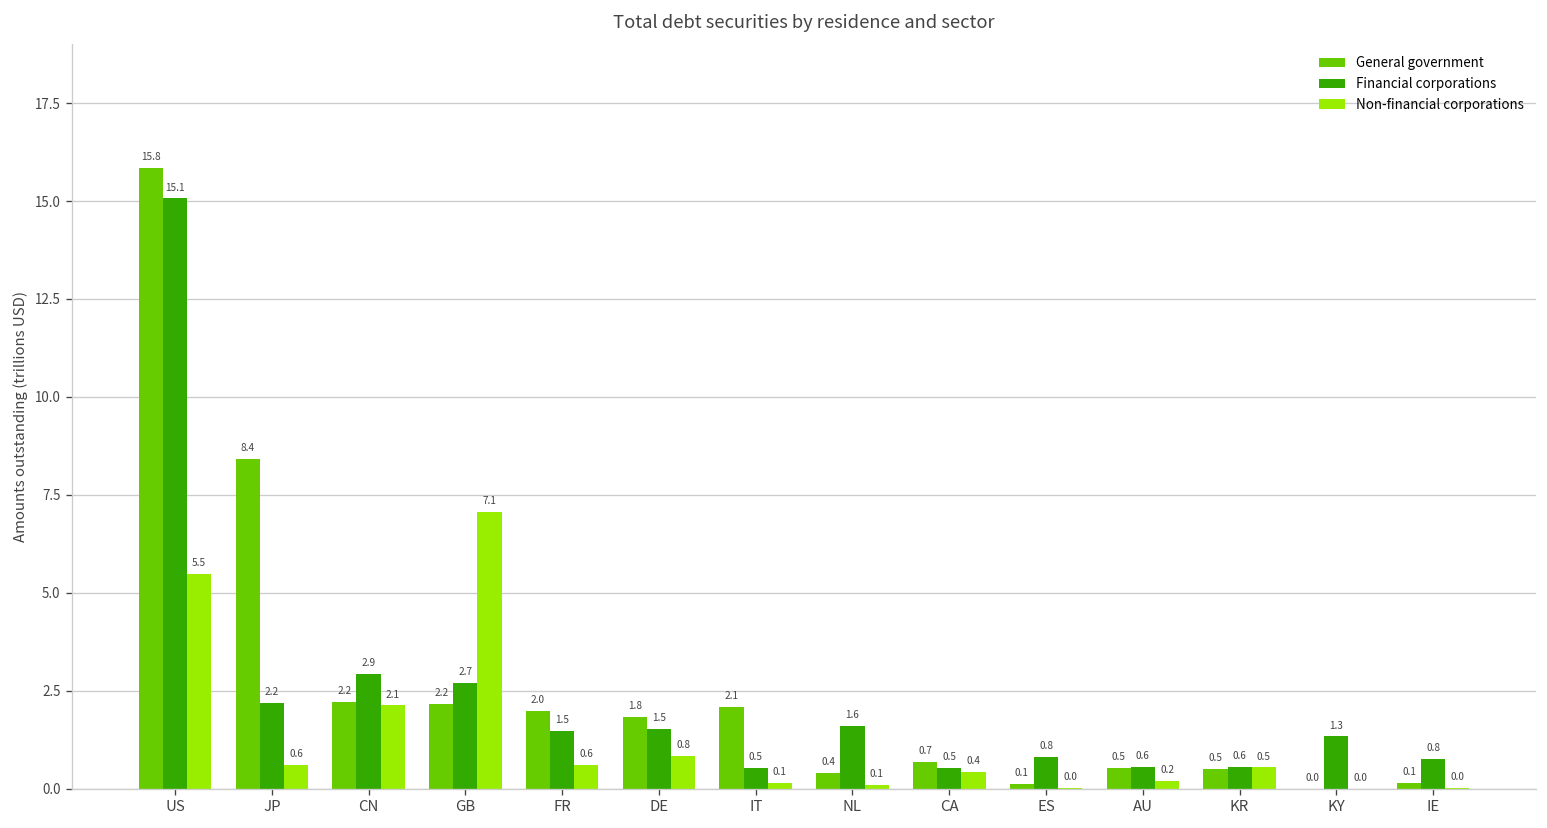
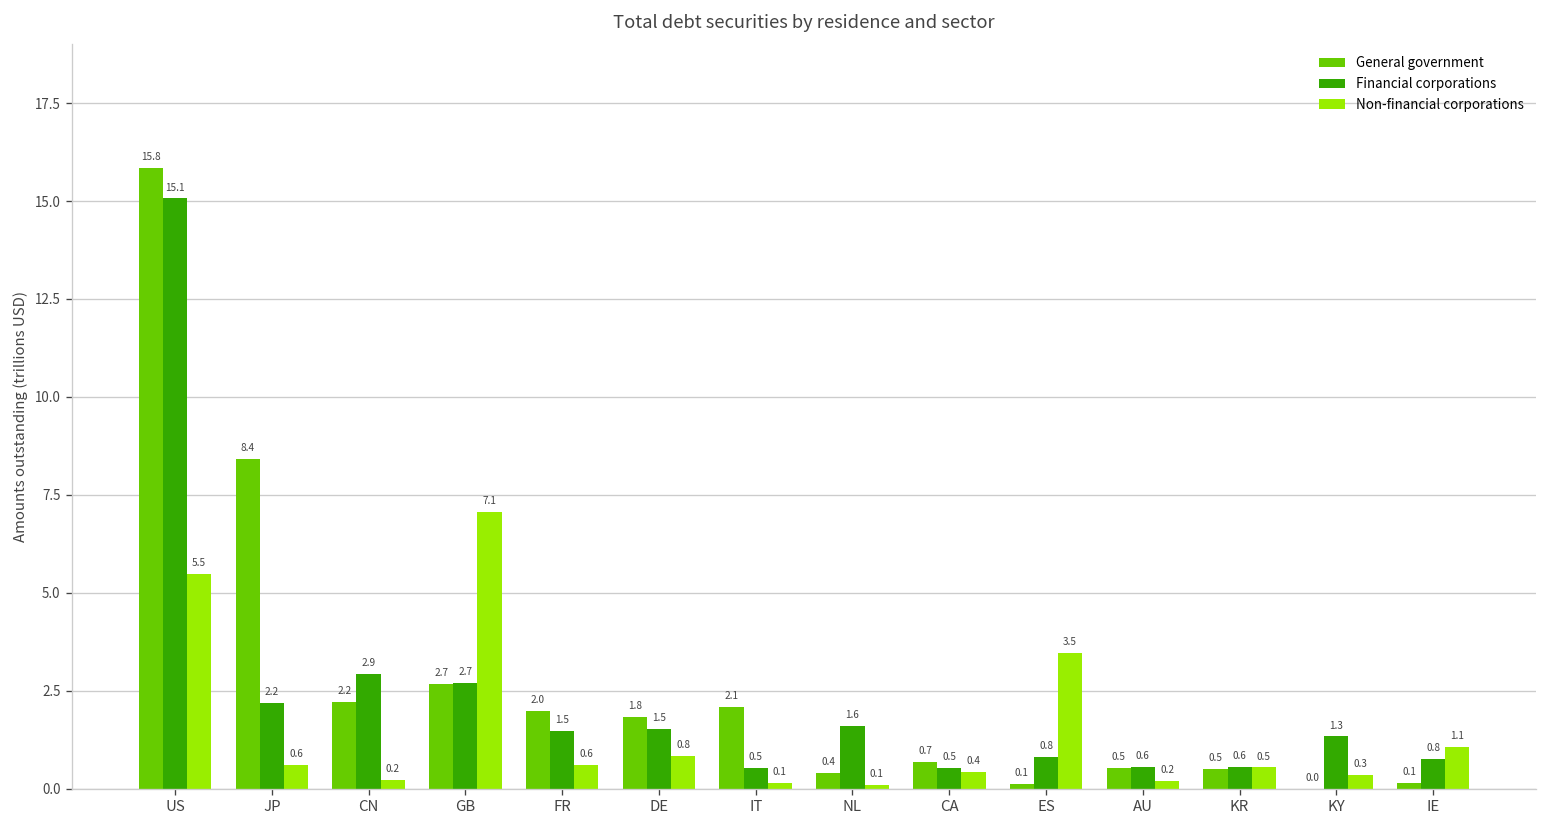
Non-financial corporations, CN: 2.1 -> 0.2
General government, GB: 2.2 -> 2.7
Non-financial corporations, ES: 0.0 -> 3.5
Non-financial corporations, KY: 0.0 -> 0.3
Non-financial corporations, IE: 0.0 -> 1.1
